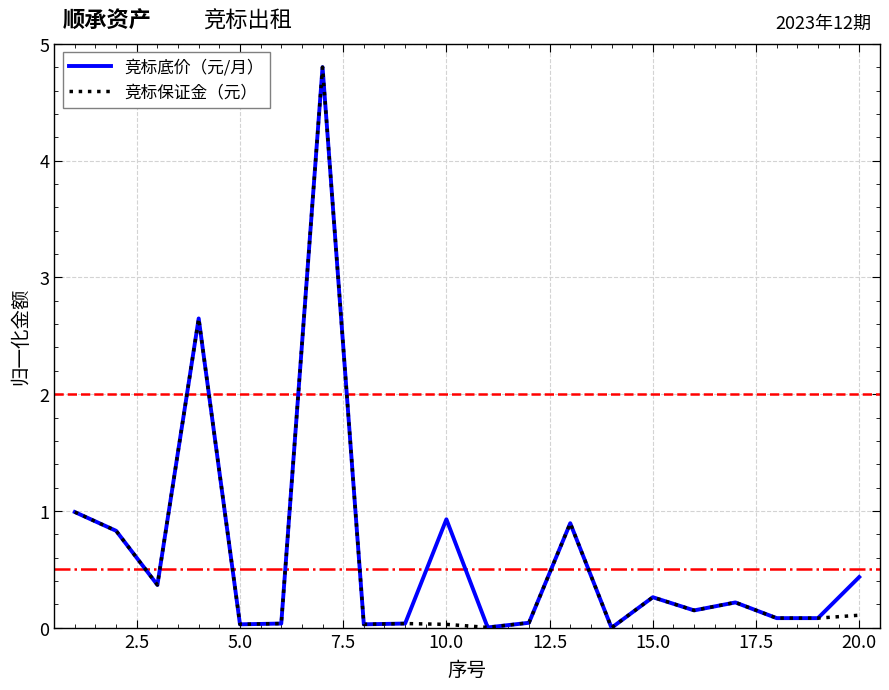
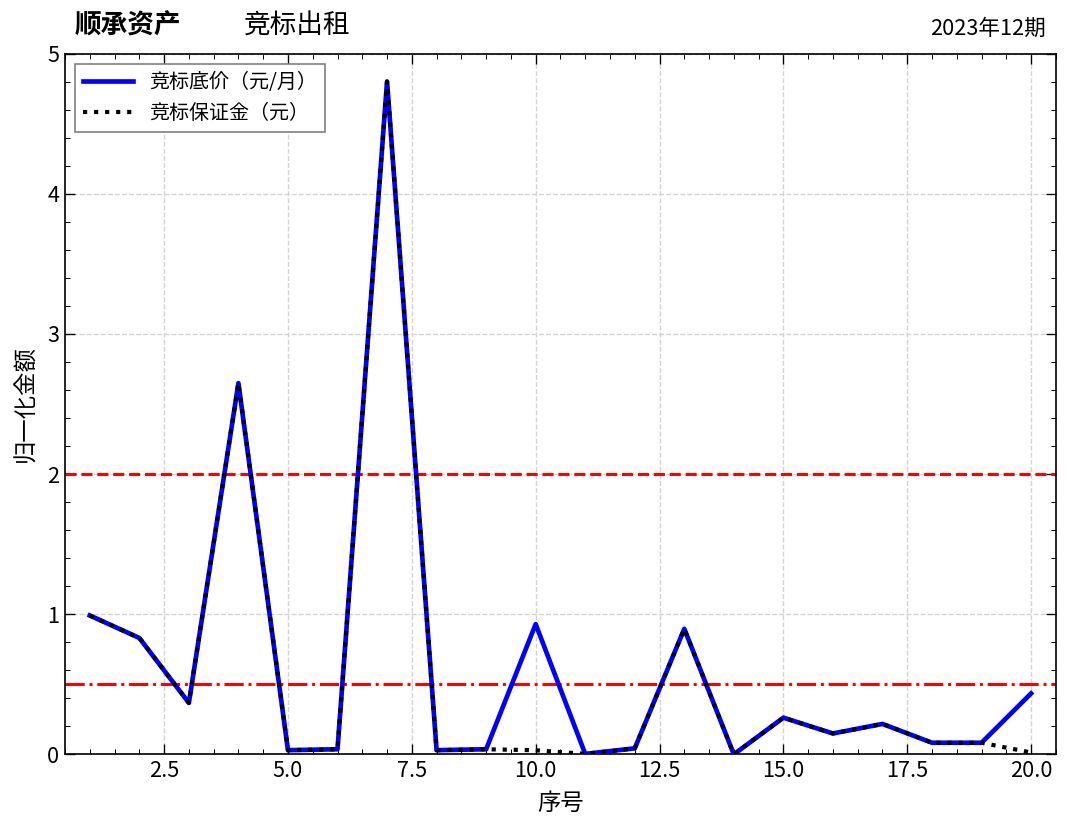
竞标保证金（元）, 20.0: 0.11 -> 0.01
